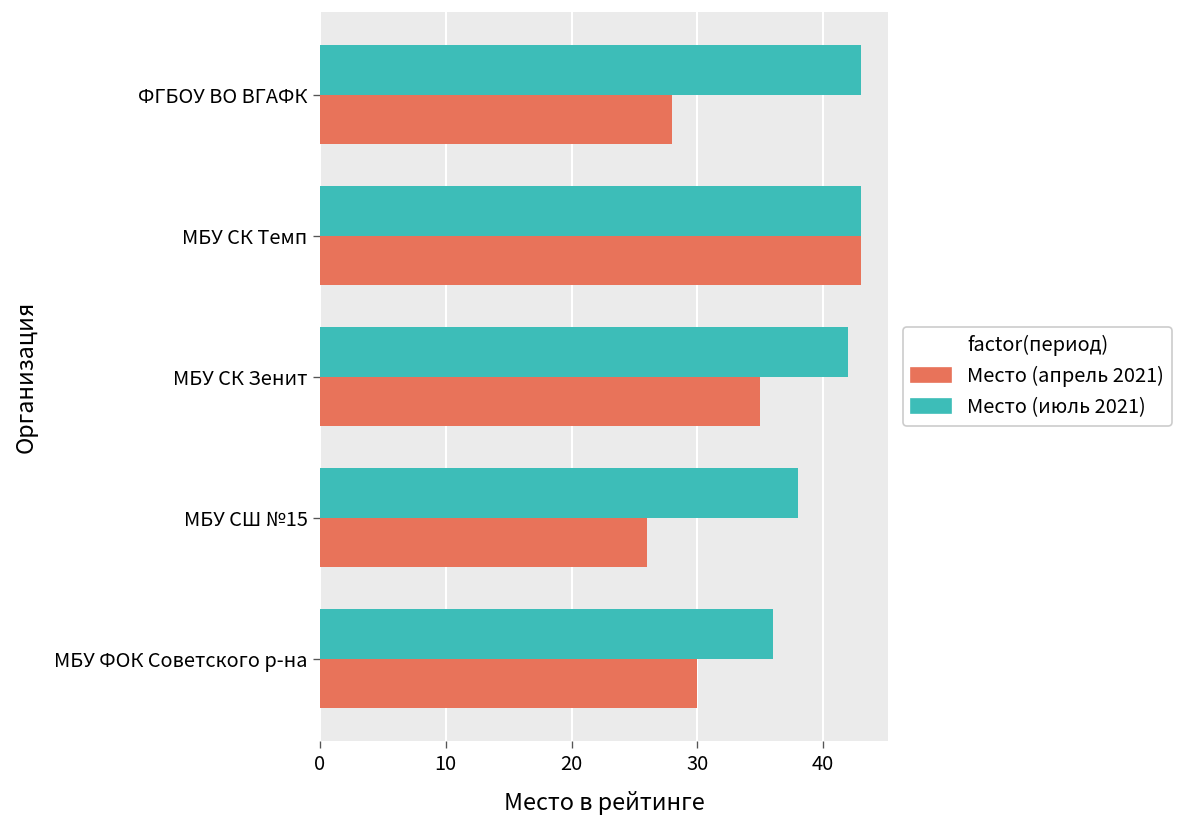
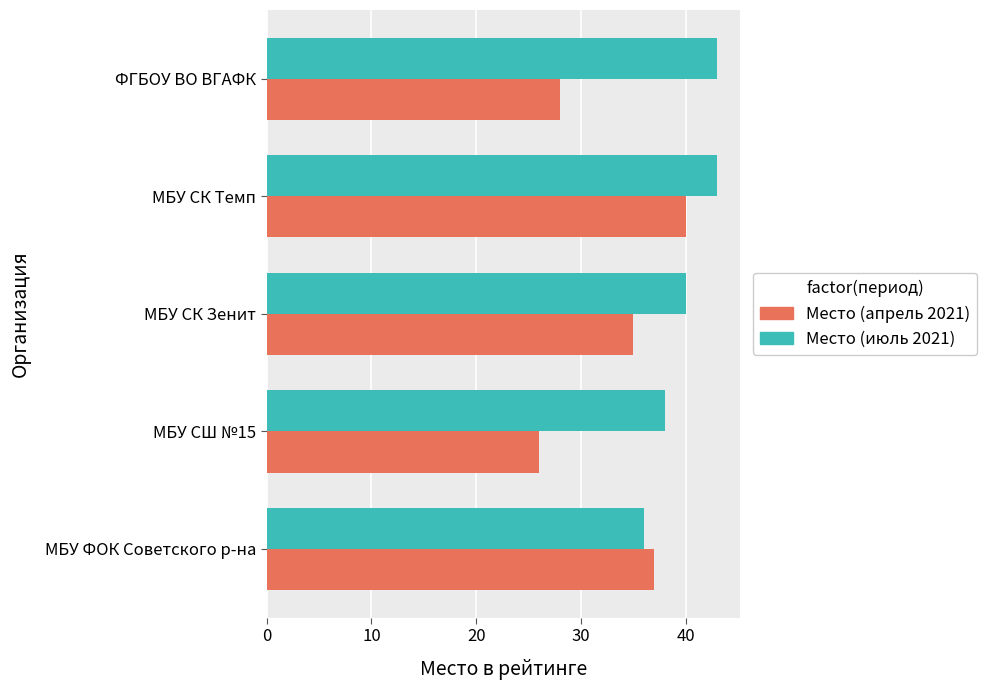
Место (апрель 2021), МБУ СК Темп: 43 -> 40
Место (июль 2021), МБУ СК Зенит: 42 -> 40
Место (апрель 2021), МБУ ФОК Советского р-на: 30 -> 37
